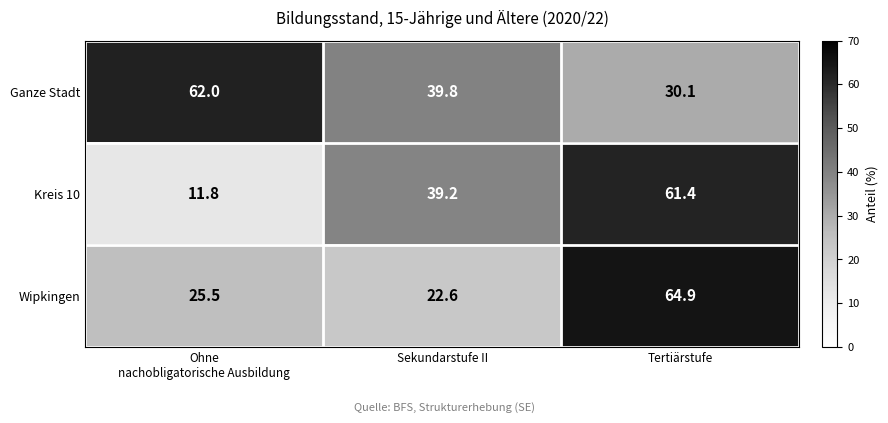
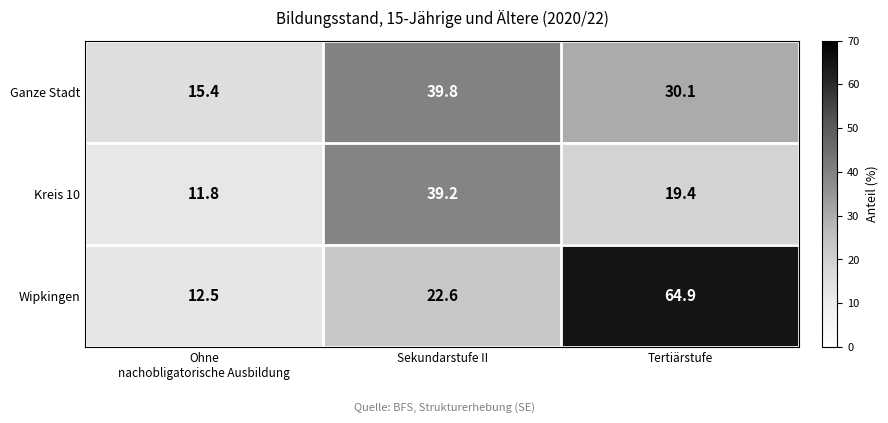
Ganze Stadt, Ohne nachobligatorische Ausbildung: 62.0 -> 15.4
Kreis 10, Tertiärstufe: 61.4 -> 19.4
Wipkingen, Ohne nachobligatorische Ausbildung: 25.5 -> 12.5
